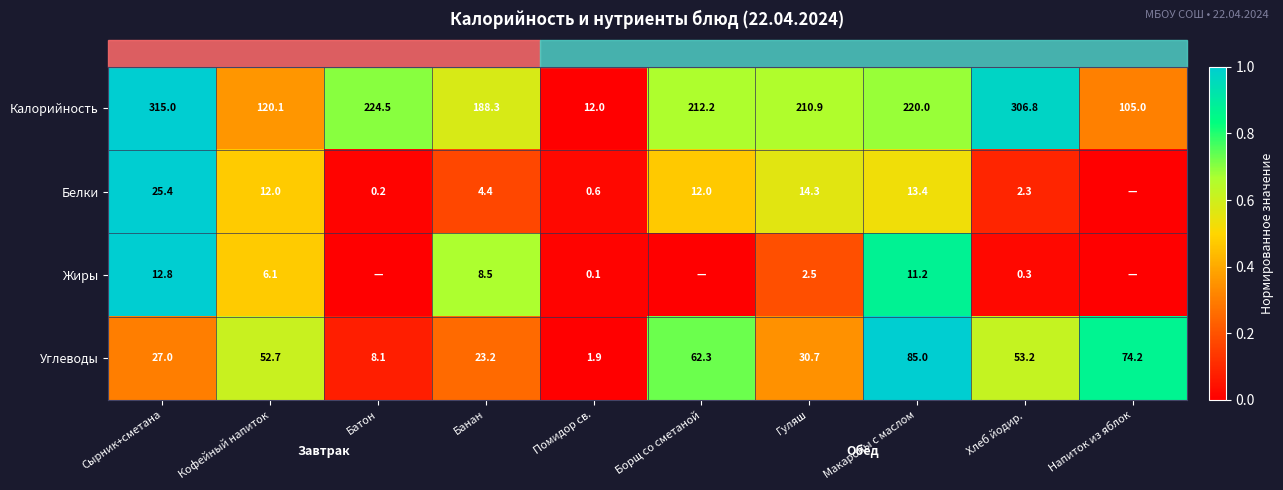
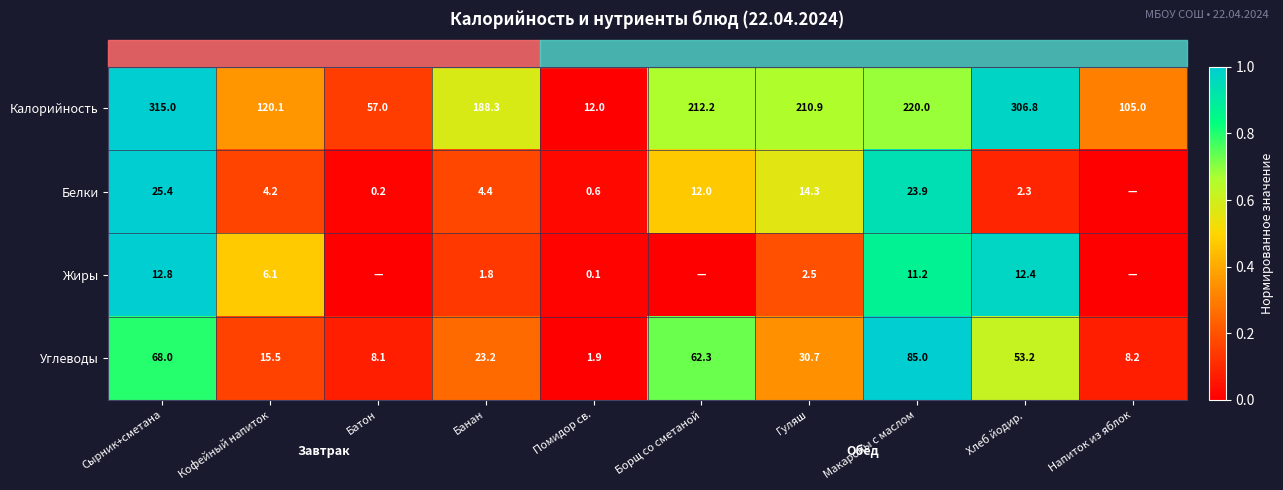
Калорийность, Батон: 224.5 -> 57.0
Белки, Кофейный напиток: 12.0 -> 4.2
Белки, Макароны с маслом: 13.4 -> 23.9
Жиры, Банан: 8.5 -> 1.8
Жиры, Хлеб йодир.: 0.3 -> 12.4
Углеводы, Сырник+сметана: 27.0 -> 68.0
Углеводы, Кофейный напиток: 52.7 -> 15.5
Углеводы, Напиток из яблок: 74.2 -> 8.2
